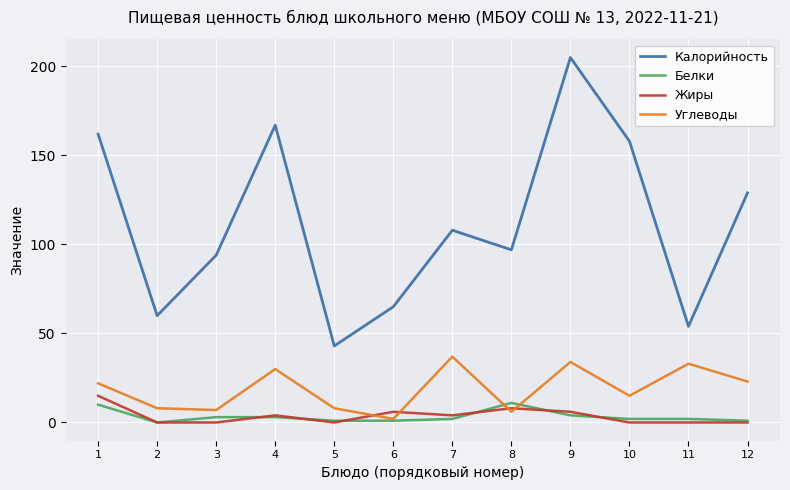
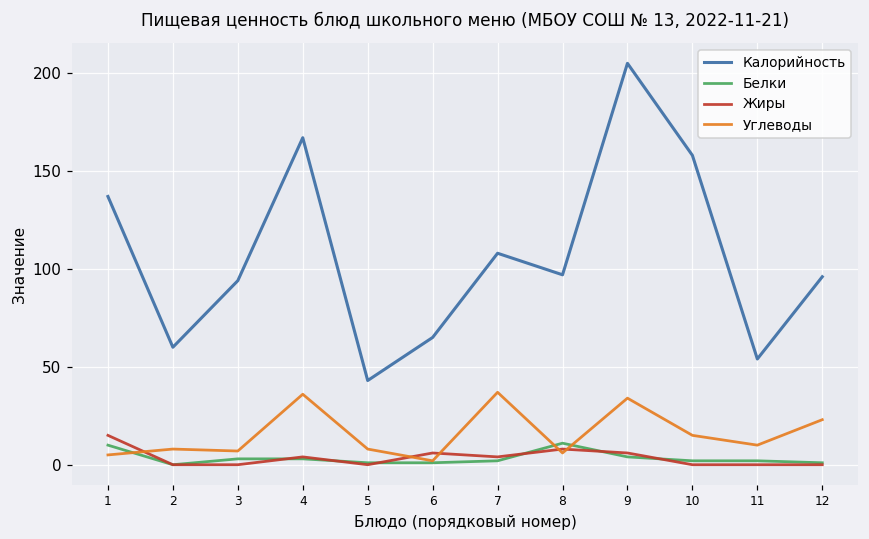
Калорийность, 1: 162 -> 137
Углеводы, 1: 22 -> 5
Углеводы, 4: 30 -> 36
Углеводы, 11: 33 -> 10
Калорийность, 12: 129 -> 96
